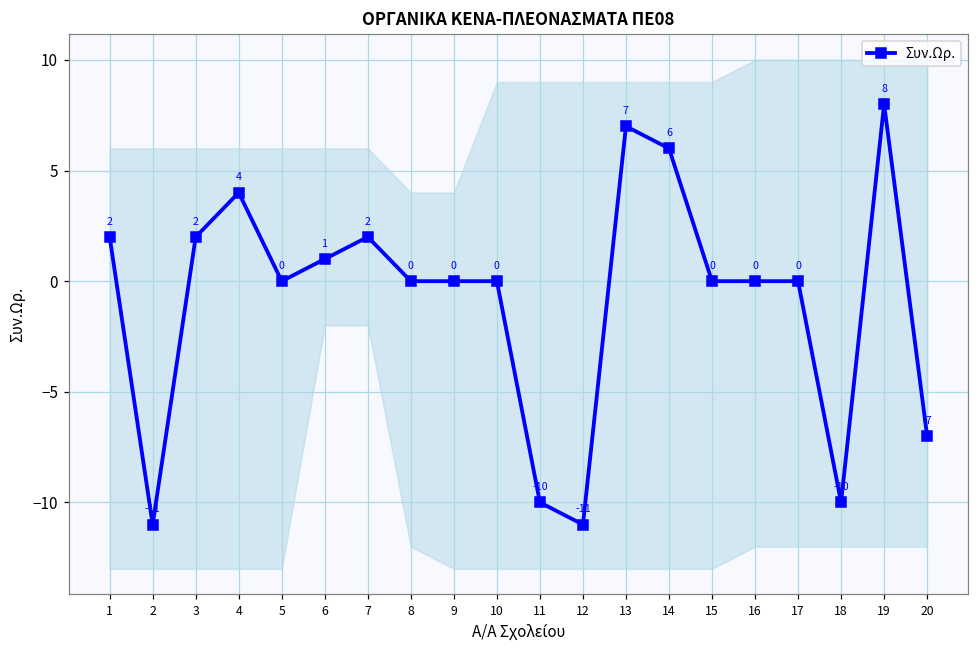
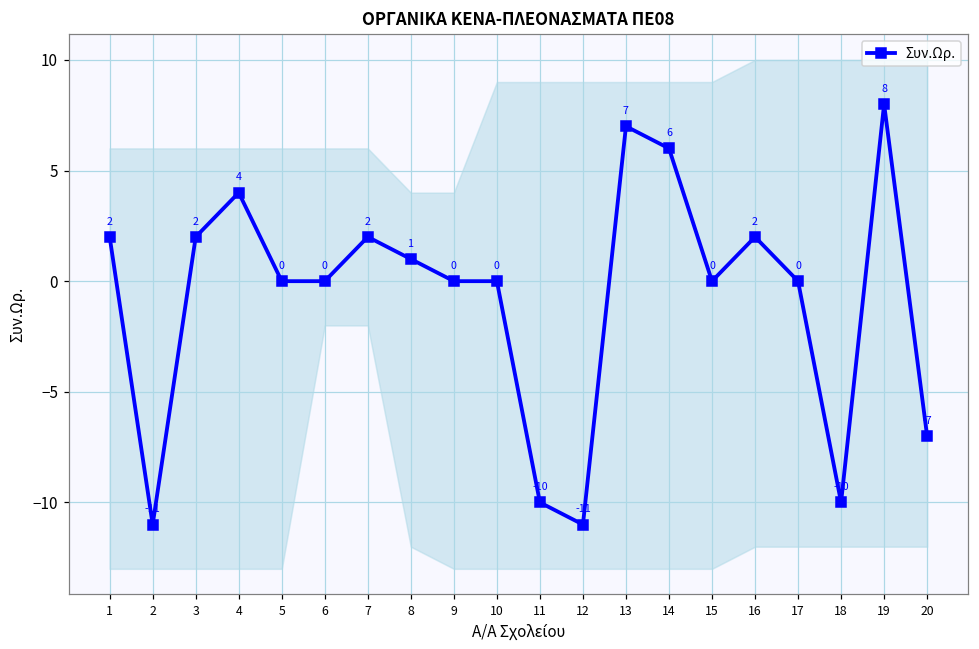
Συν.Ωρ., 6: 1 -> 0
Συν.Ωρ., 8: 0 -> 1
Συν.Ωρ., 16: 0 -> 2
